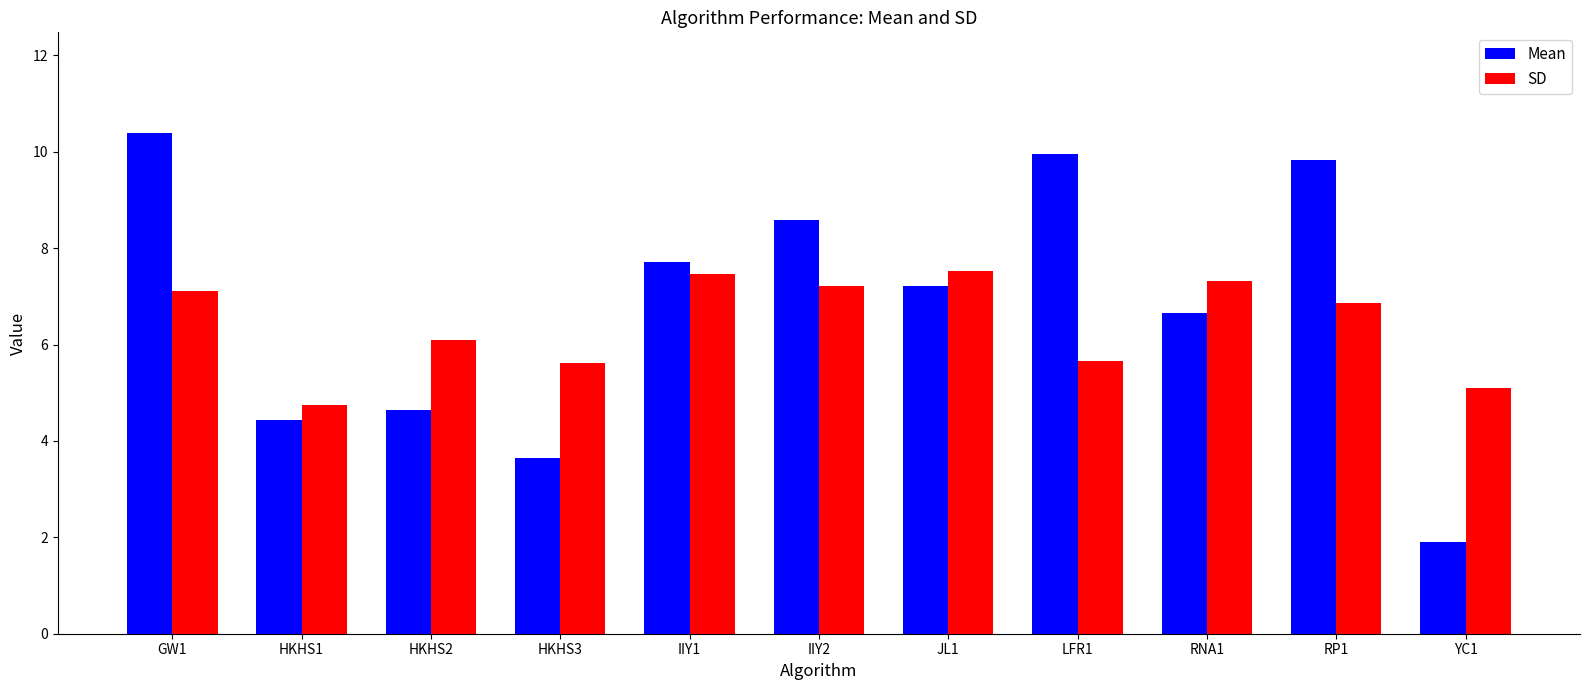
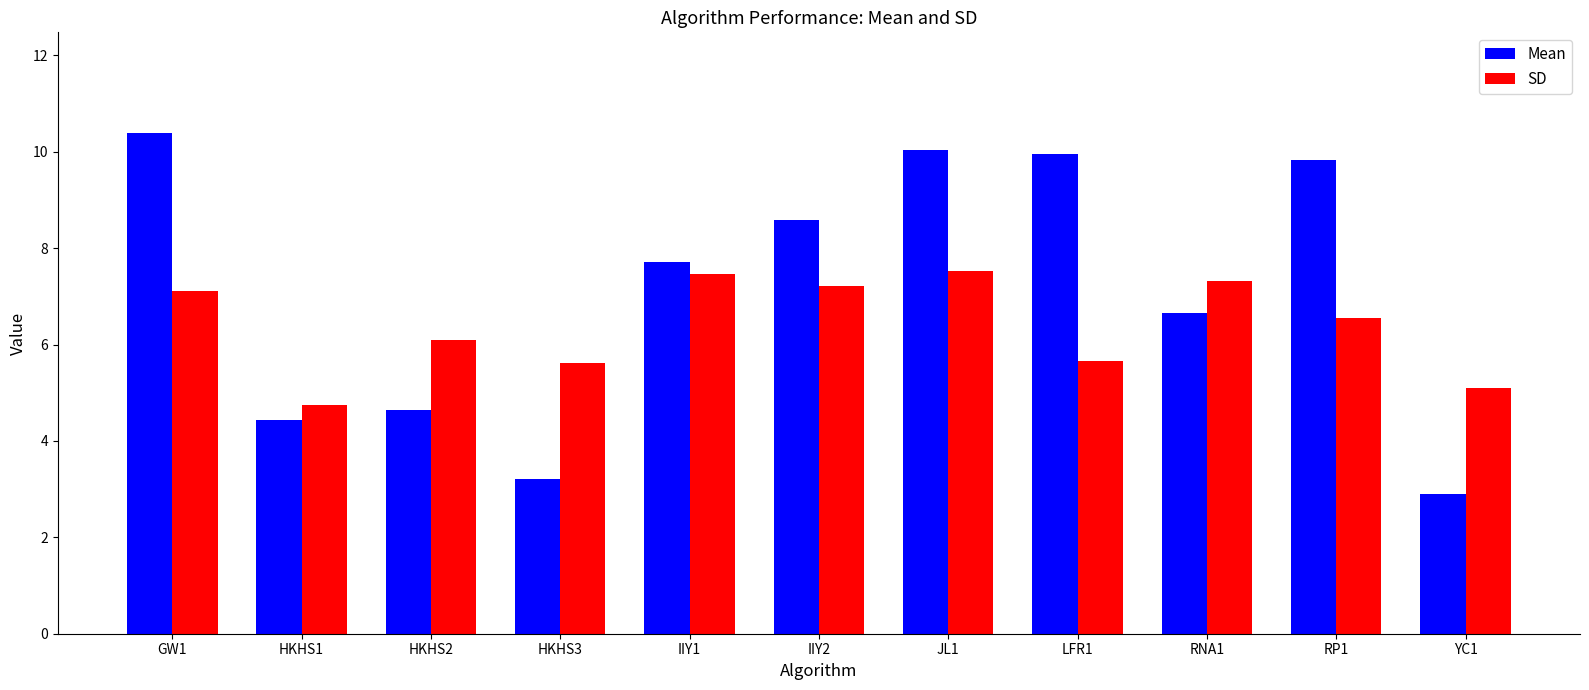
Mean, HKHS3: 3.6 -> 3.2
Mean, JL1: 7.2 -> 10.0
SD, RP1: 6.9 -> 6.5
Mean, YC1: 1.9 -> 2.9
